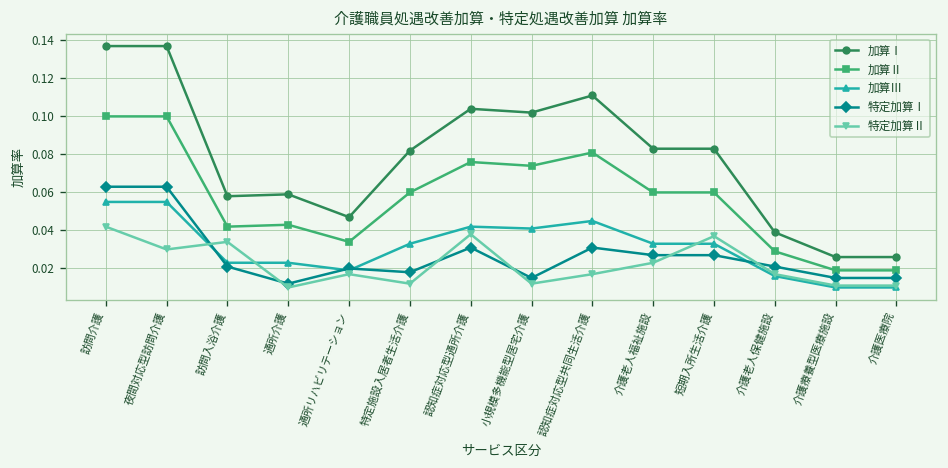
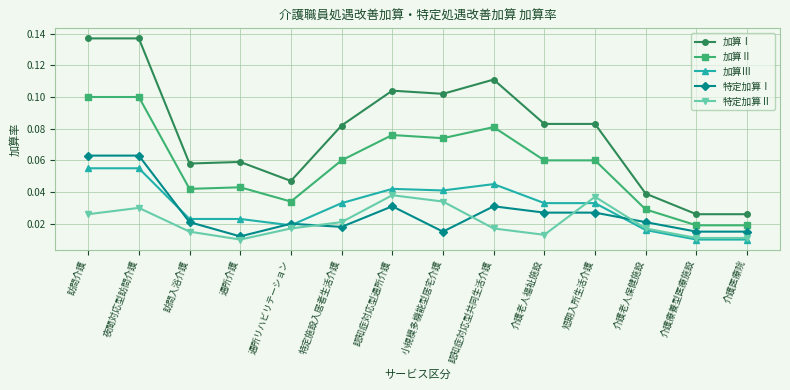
特定加算Ⅱ, 訪問介護: 0.042 -> 0.026
特定加算Ⅱ, 訪問入浴介護: 0.034 -> 0.015
特定加算Ⅱ, 特定施設入居者生活介護: 0.012 -> 0.021
特定加算Ⅱ, 小規模多機能型居宅介護: 0.012 -> 0.034
特定加算Ⅱ, 介護老人福祉施設: 0.023 -> 0.013
